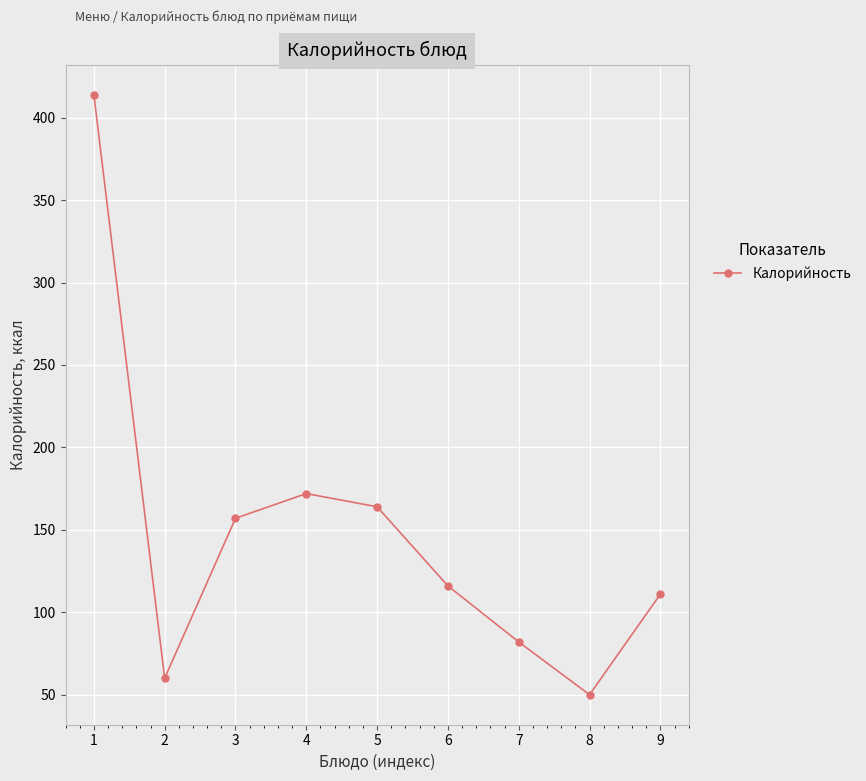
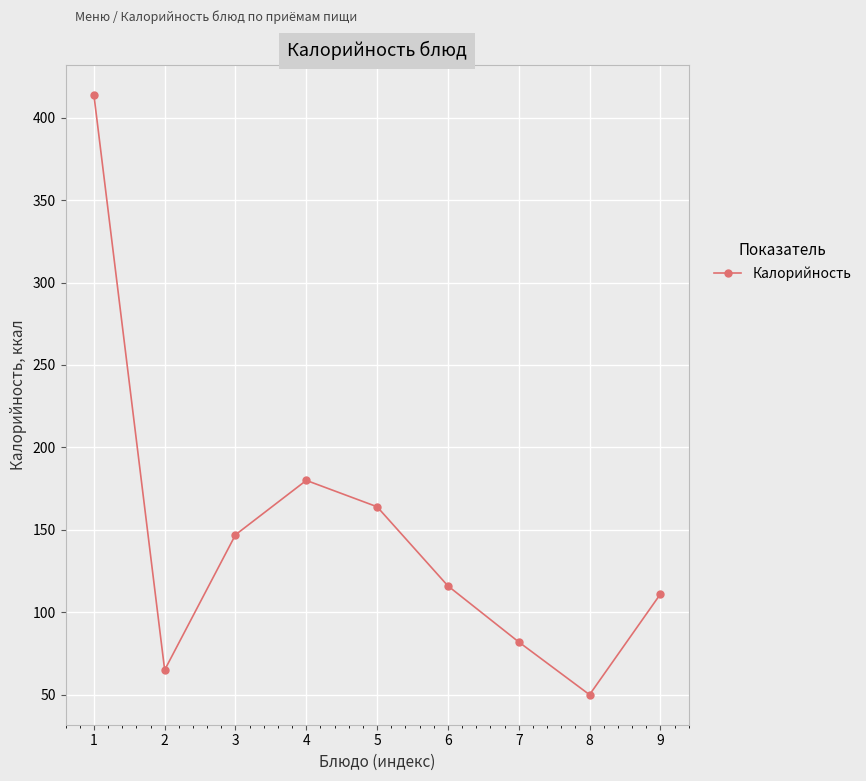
2: 60 -> 65
3: 157 -> 147
4: 172 -> 180
